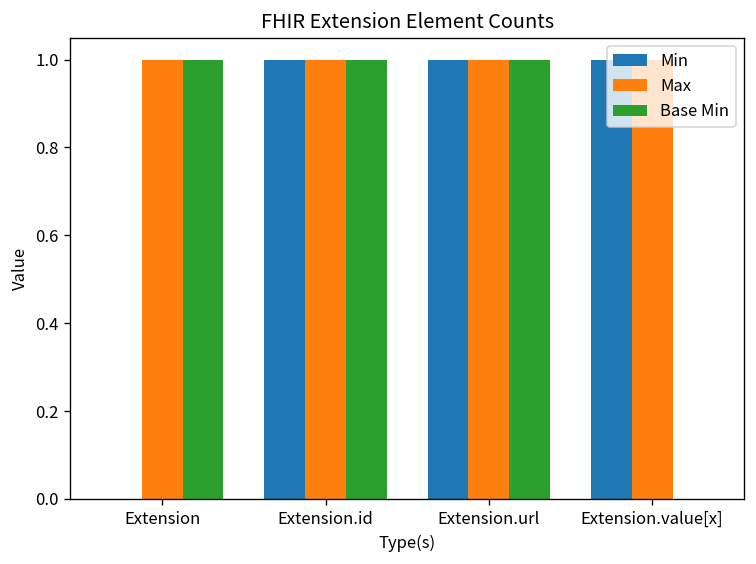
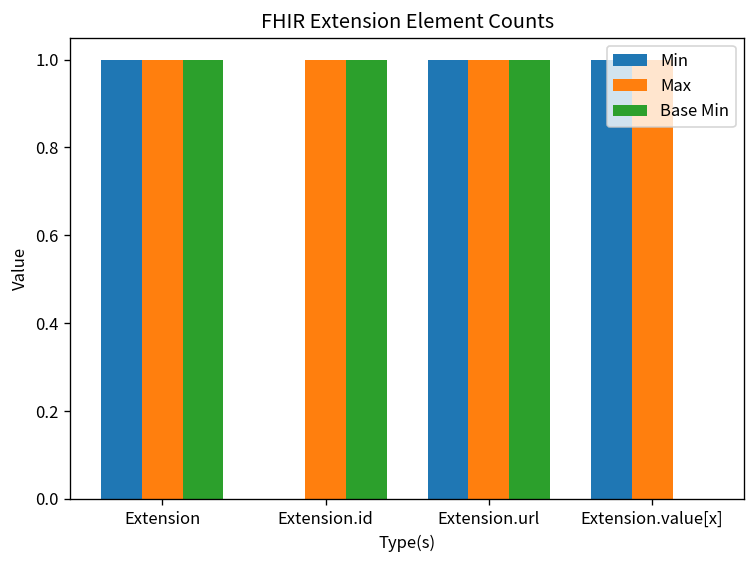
Min, Extension: 0 -> 1
Min, Extension.id: 1 -> 0
